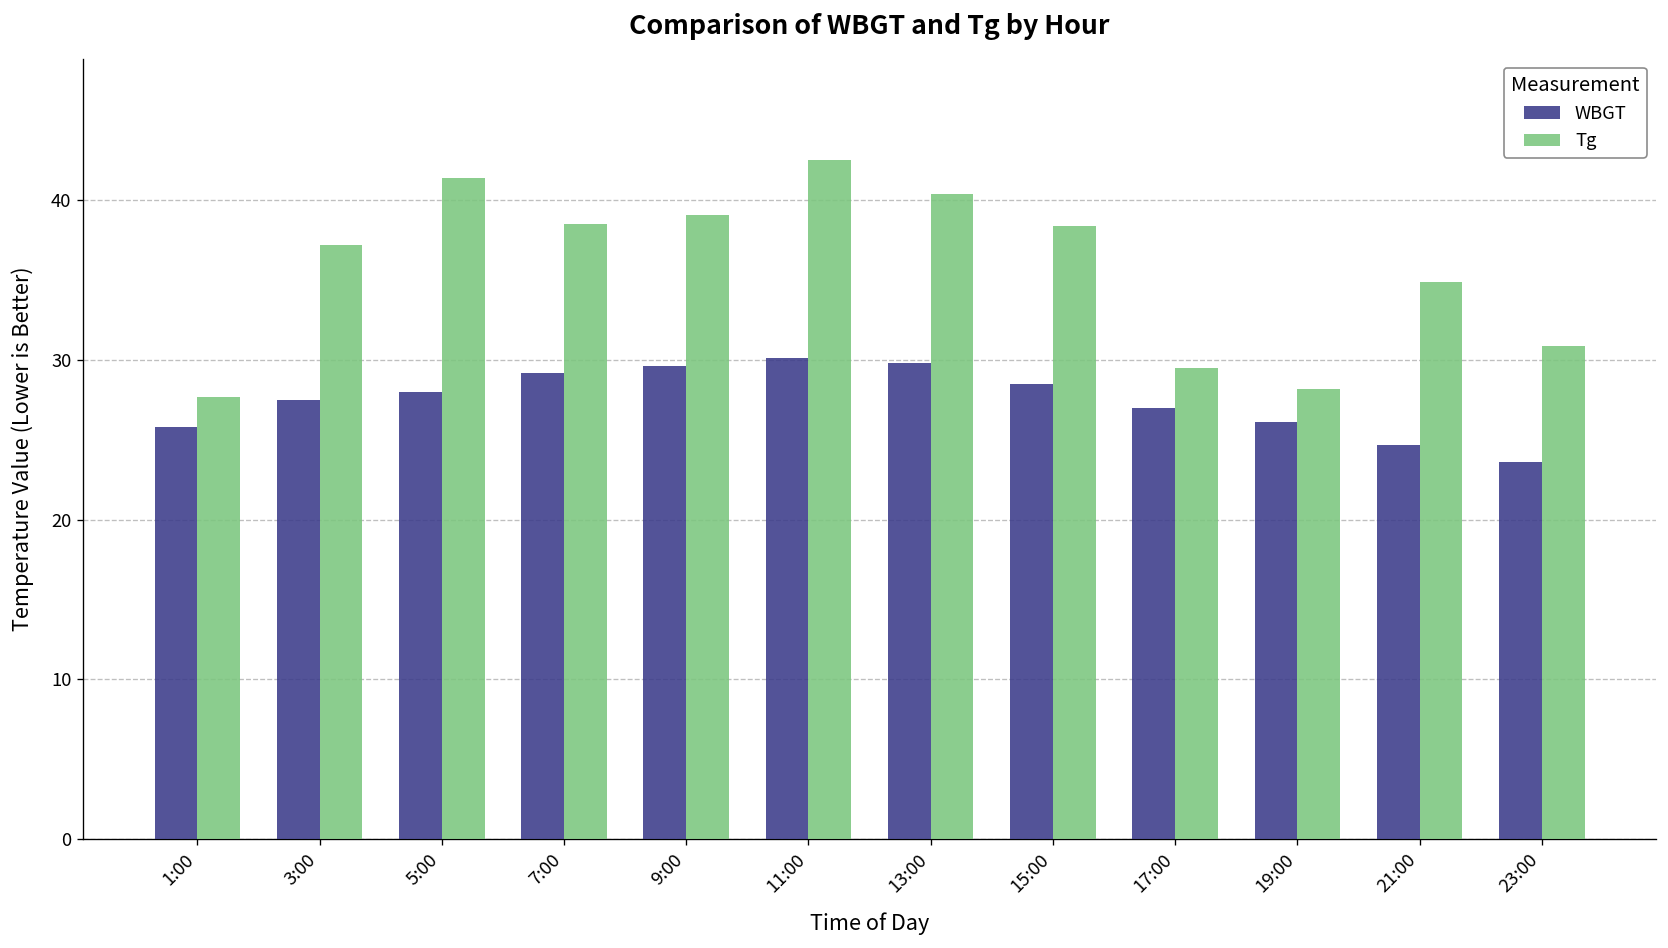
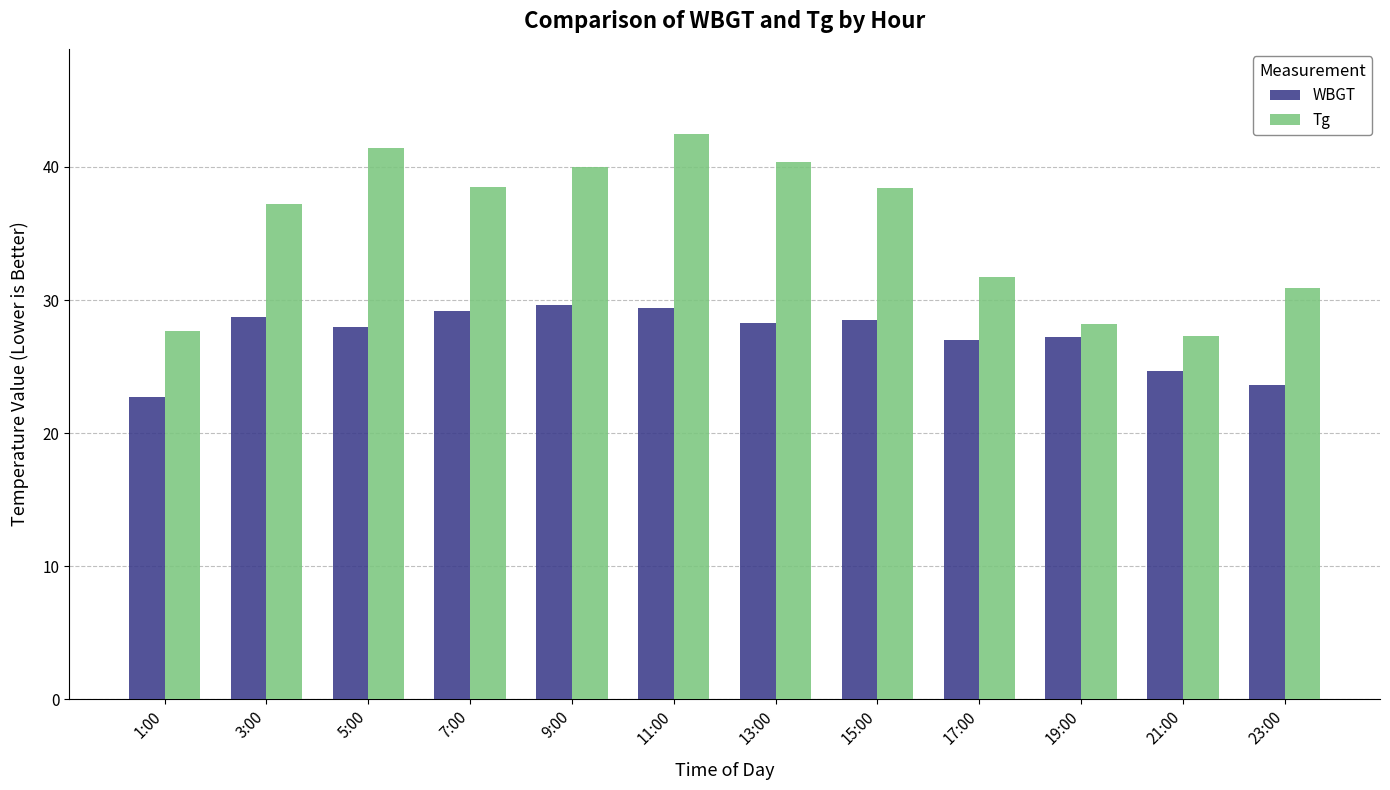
WBGT, 1:00: 25.8 -> 22.7
WBGT, 3:00: 27.5 -> 28.7
Tg, 9:00: 39.1 -> 40.0
WBGT, 11:00: 30.1 -> 29.4
WBGT, 13:00: 29.8 -> 28.3
Tg, 17:00: 29.5 -> 31.7
WBGT, 19:00: 26.1 -> 27.2
Tg, 21:00: 34.9 -> 27.3
